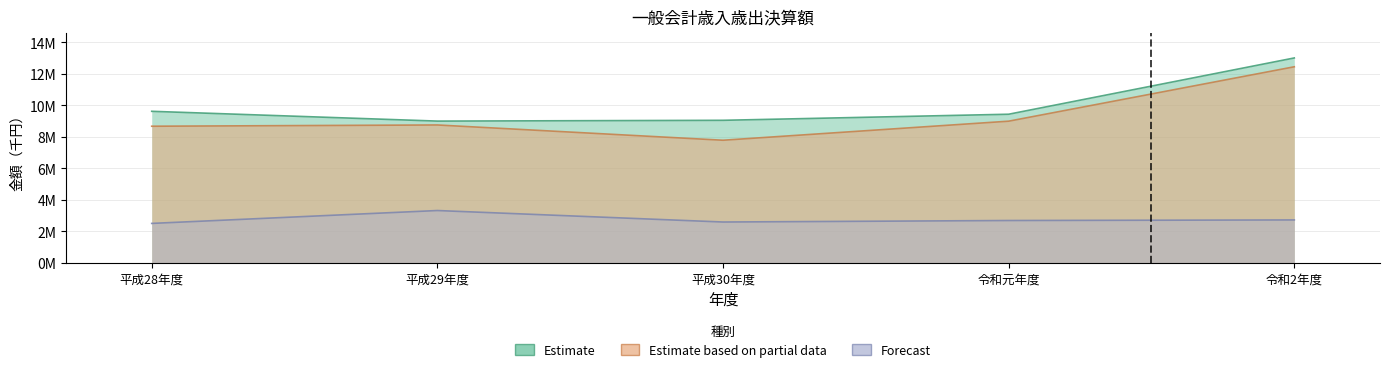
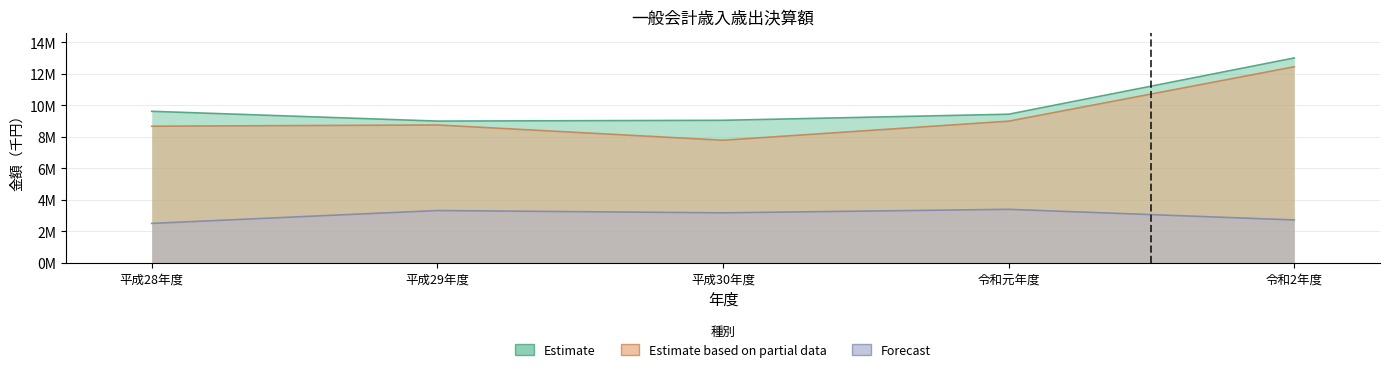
Forecast, 平成30年度: 2600000 -> 3200000
Forecast, 令和元年度: 2700000 -> 3400000
